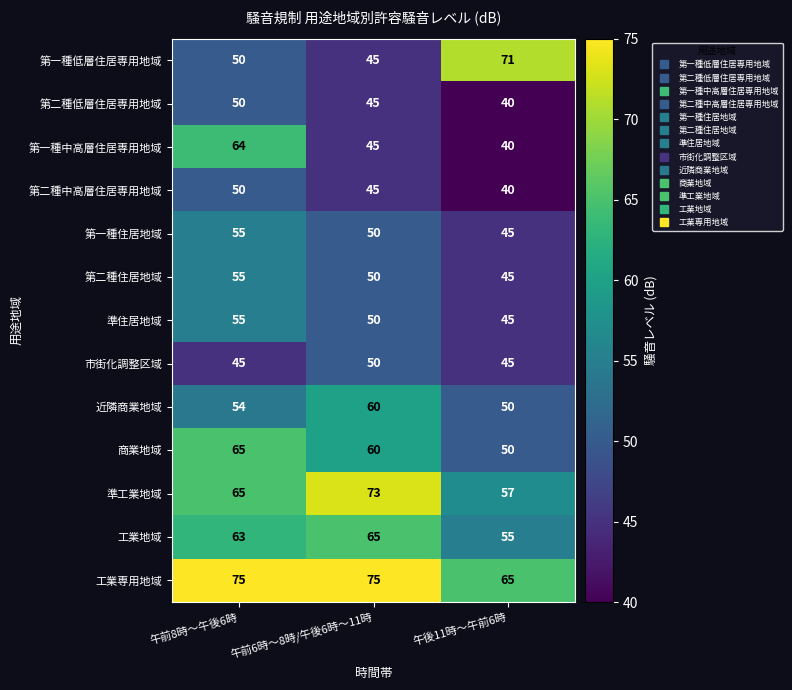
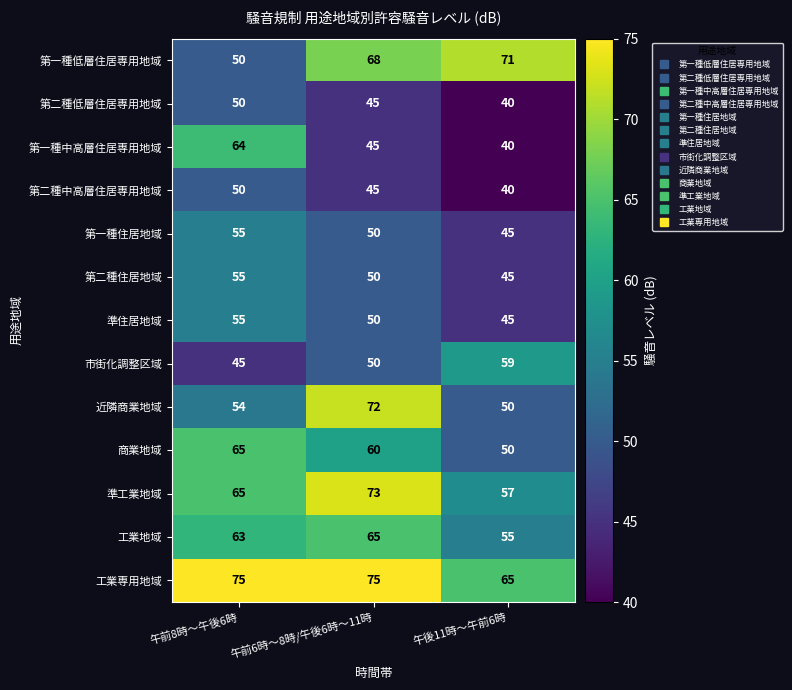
第一種低層住居専用地域, 午前6時〜8時/午後6時〜11時: 45 -> 68
市街化調整区域, 午後11時〜午前6時: 45 -> 59
近隣商業地域, 午前6時〜8時/午後6時〜11時: 60 -> 72
